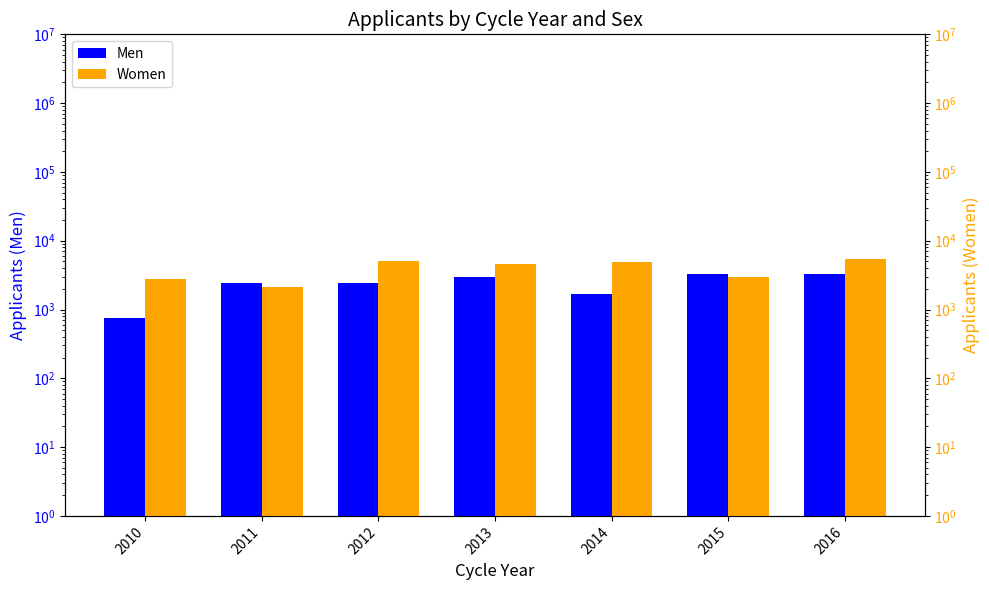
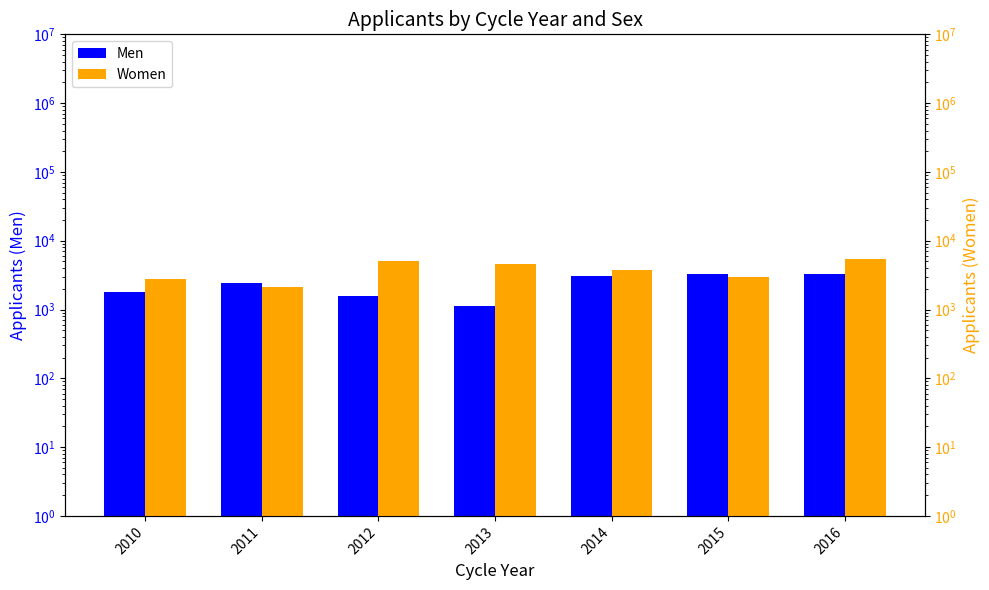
Men, 2010: 700 -> 1800
Men, 2012: 2500 -> 1600
Men, 2013: 2900 -> 1100
Men, 2014: 1700 -> 3000
Women, 2014: 5000 -> 4000
